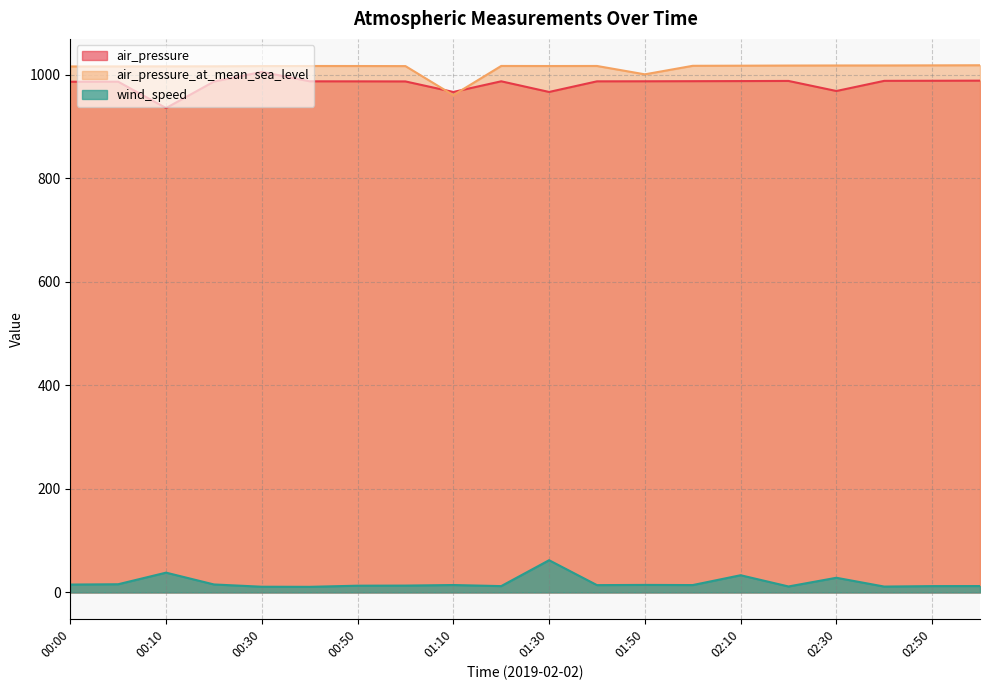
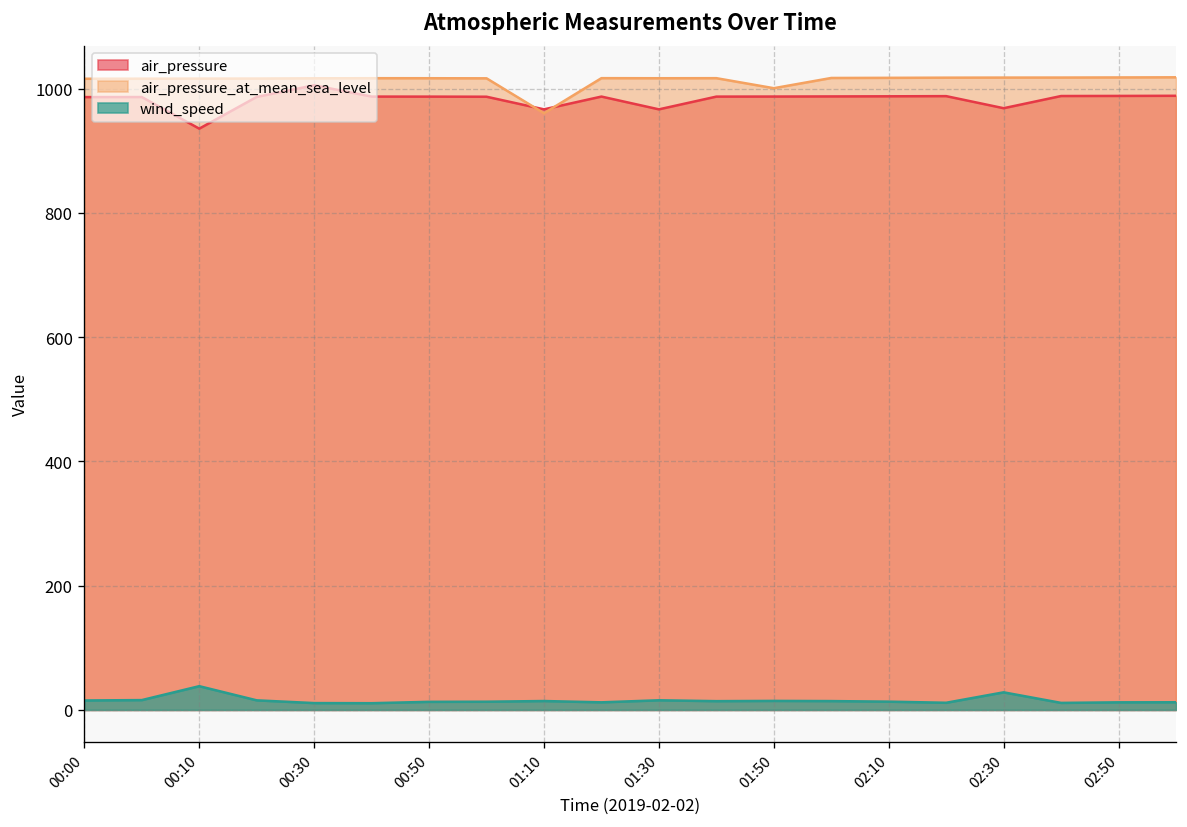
wind_speed, 01:30: 60 -> 20
wind_speed, 02:10: 30 -> 10
